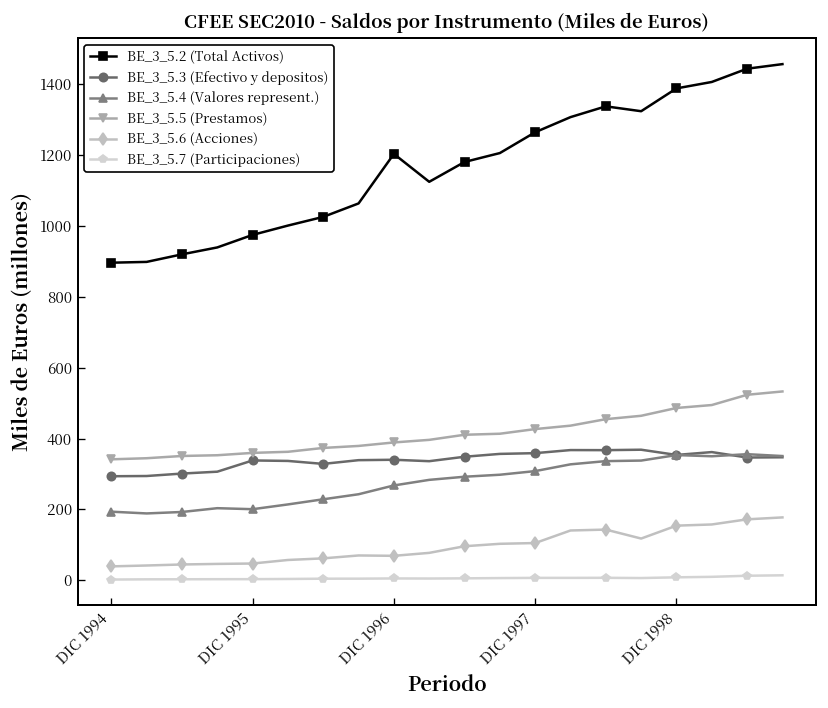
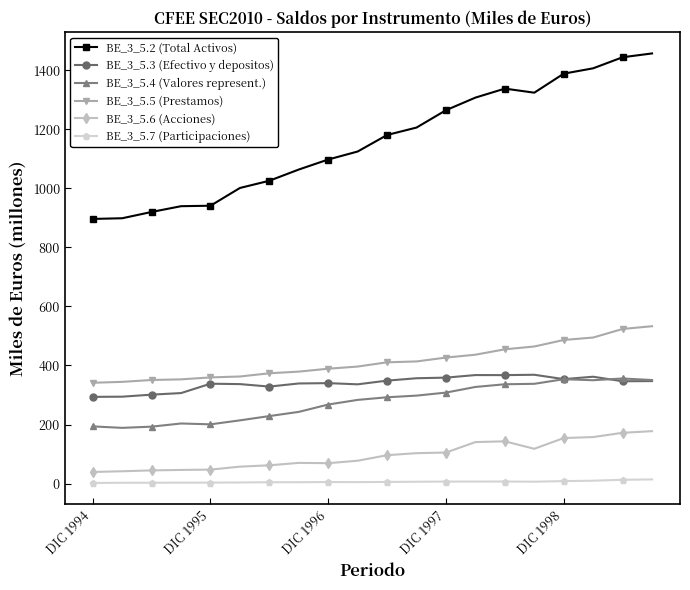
BE_3_5.2 (Total Activos), DIC 1995: 970 -> 940
BE_3_5.2 (Total Activos), DIC 1996: 1200 -> 1100
